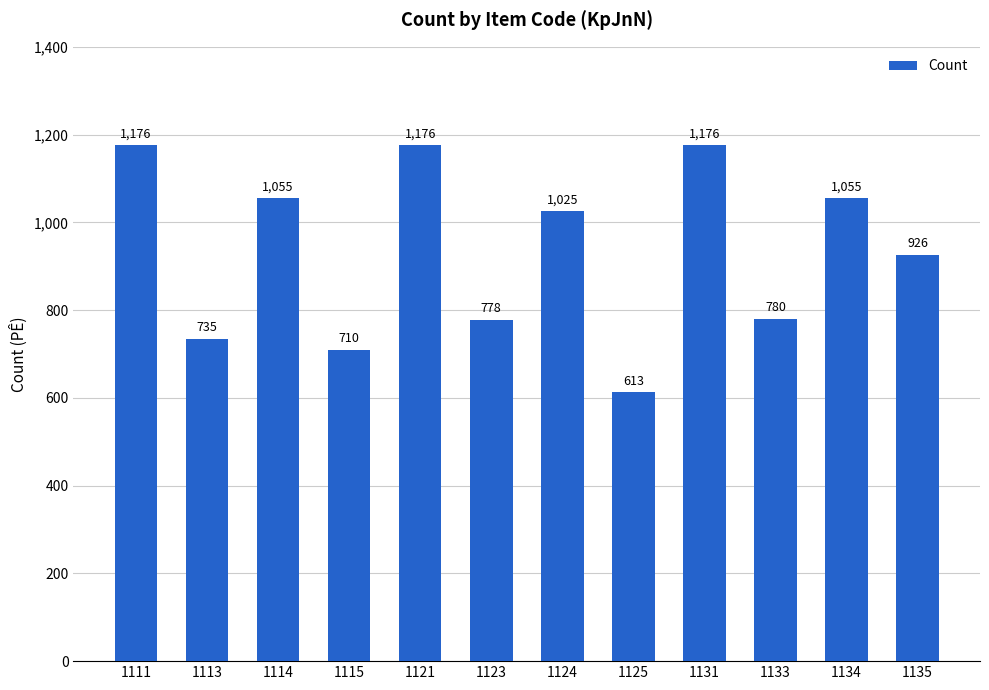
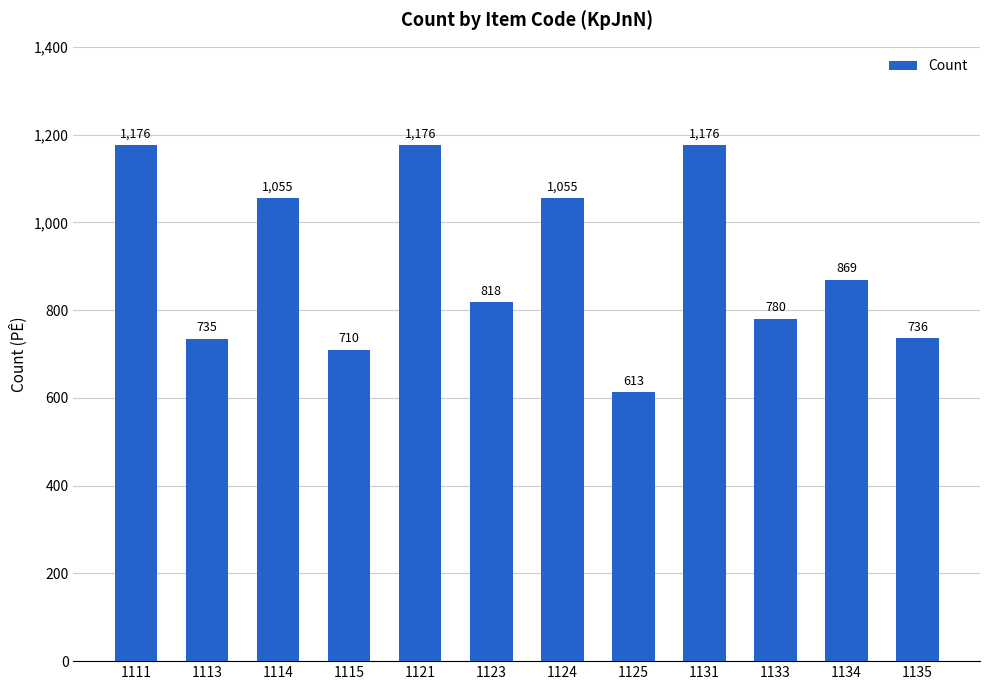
1123: 778 -> 818
1124: 1,025 -> 1,055
1134: 1,055 -> 869
1135: 926 -> 736
